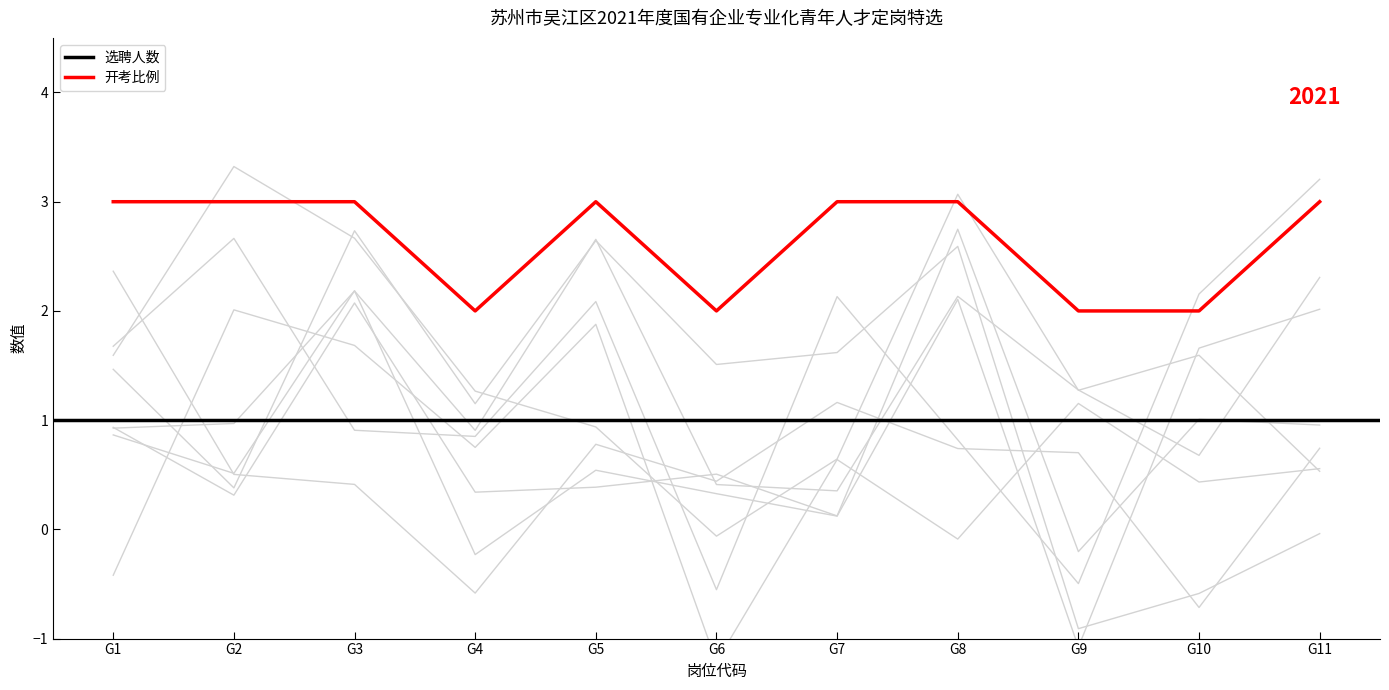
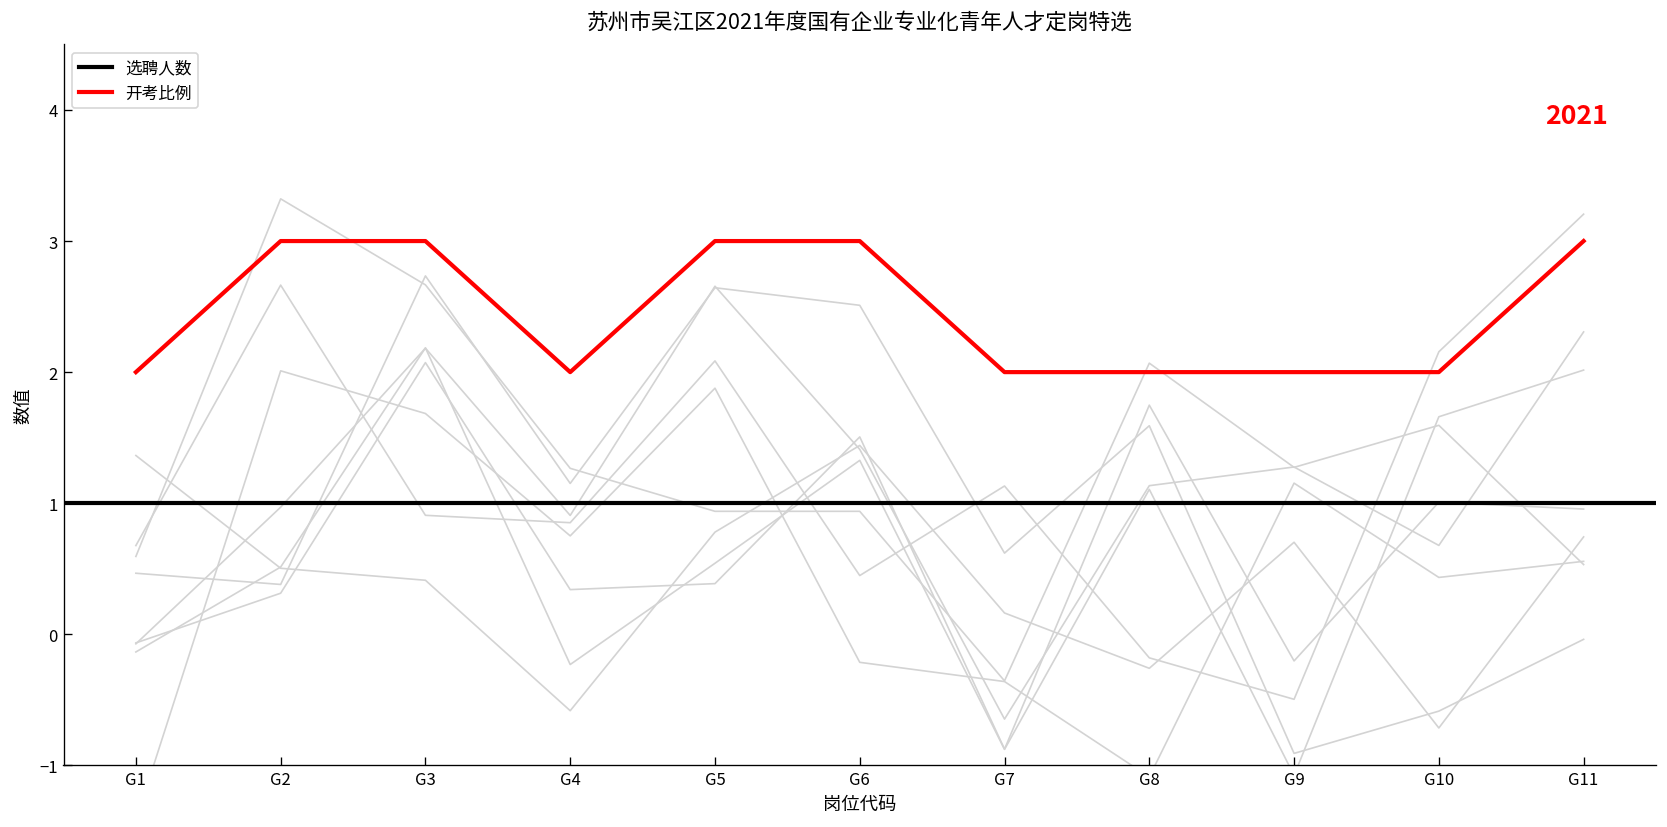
开考比例, G1: 3 -> 2
开考比例, G6: 2 -> 3
开考比例, G7: 3 -> 2
开考比例, G8: 3 -> 2
